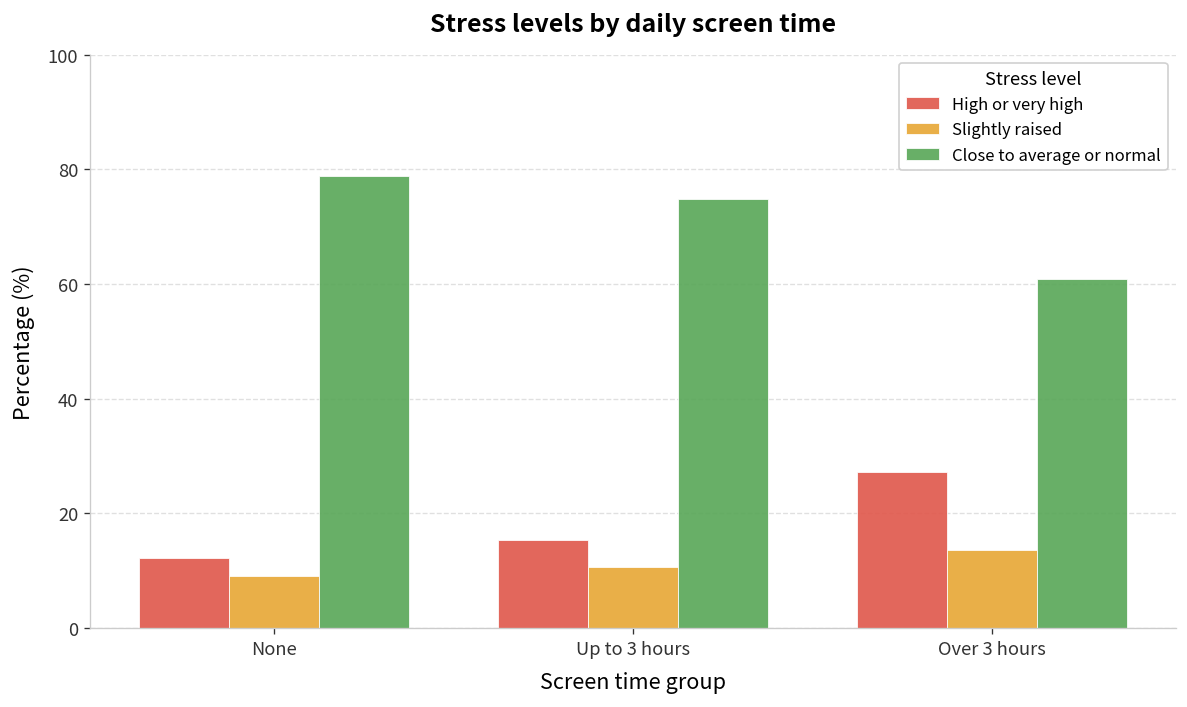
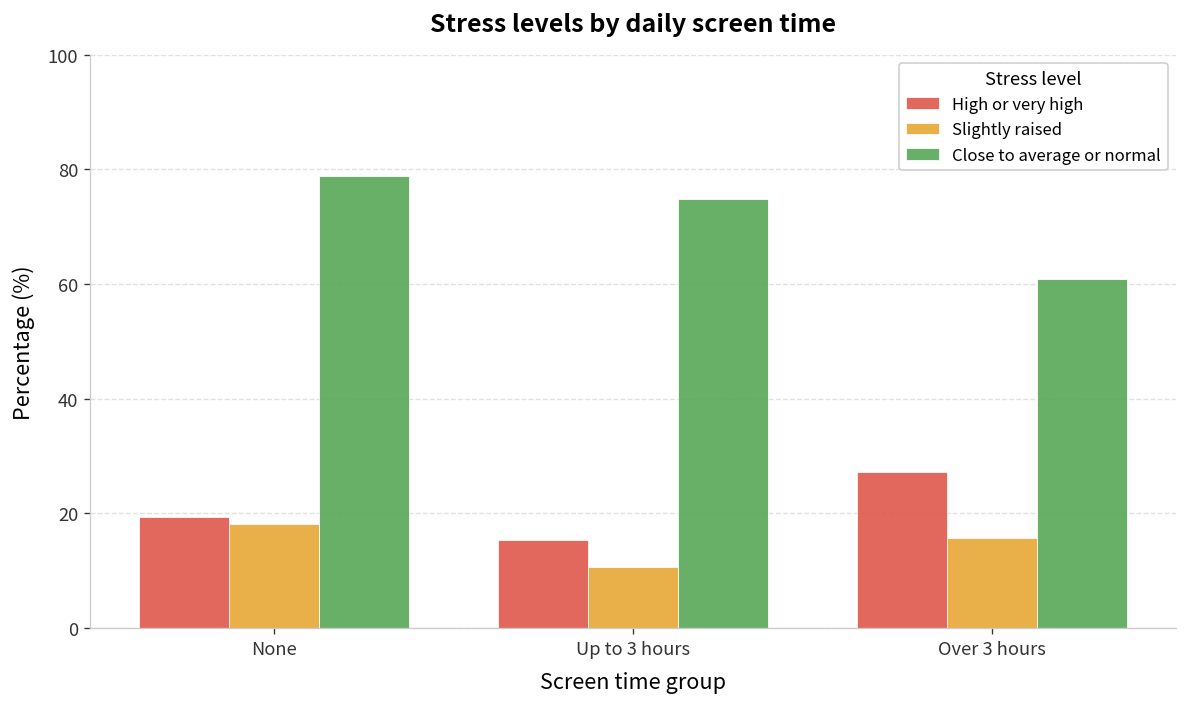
High or very high, None: 12 -> 19
Slightly raised, None: 9 -> 18
Slightly raised, Over 3 hours: 14 -> 16
